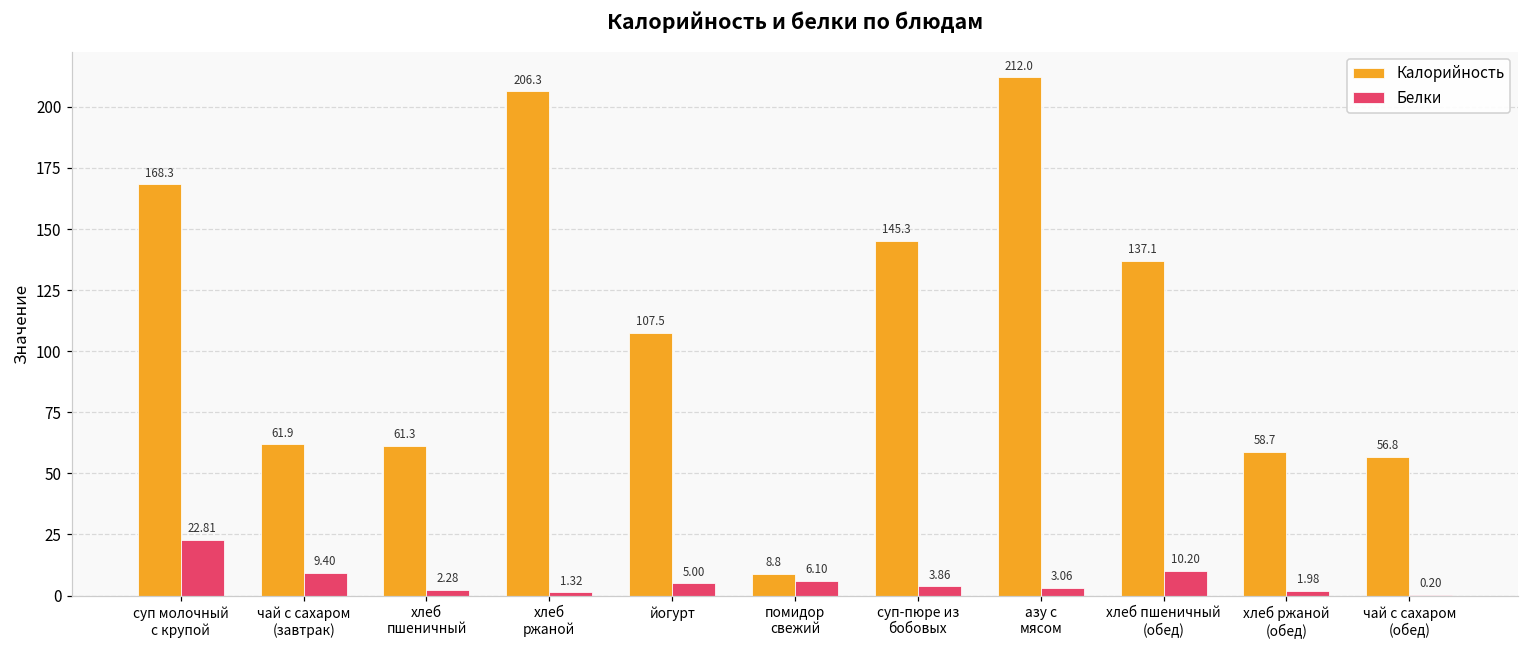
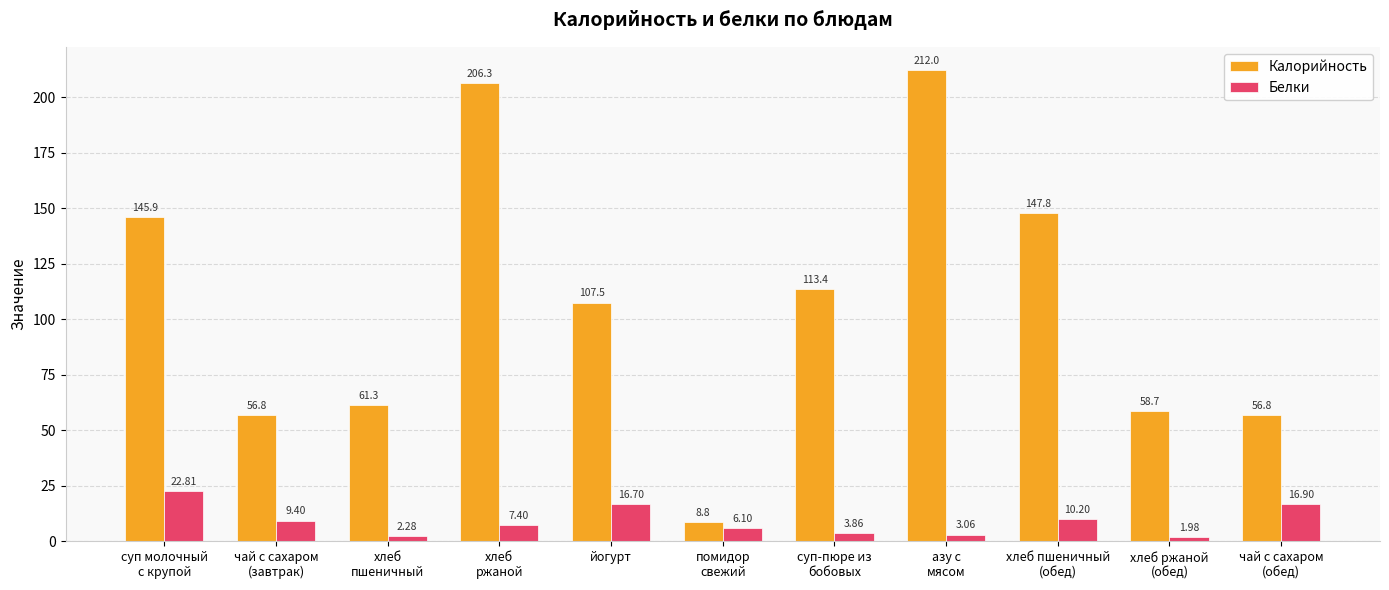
Калорийность, суп молочный с крупой: 168.3 -> 145.9
Калорийность, чай с сахаром (завтрак): 61.9 -> 56.8
Белки, хлеб ржаной: 1.32 -> 7.40
Белки, йогурт: 5.00 -> 16.70
Калорийность, суп-пюре из бобовых: 145.3 -> 113.4
Калорийность, хлеб пшеничный (обед): 137.1 -> 147.8
Белки, чай с сахаром (обед): 0.20 -> 16.90
